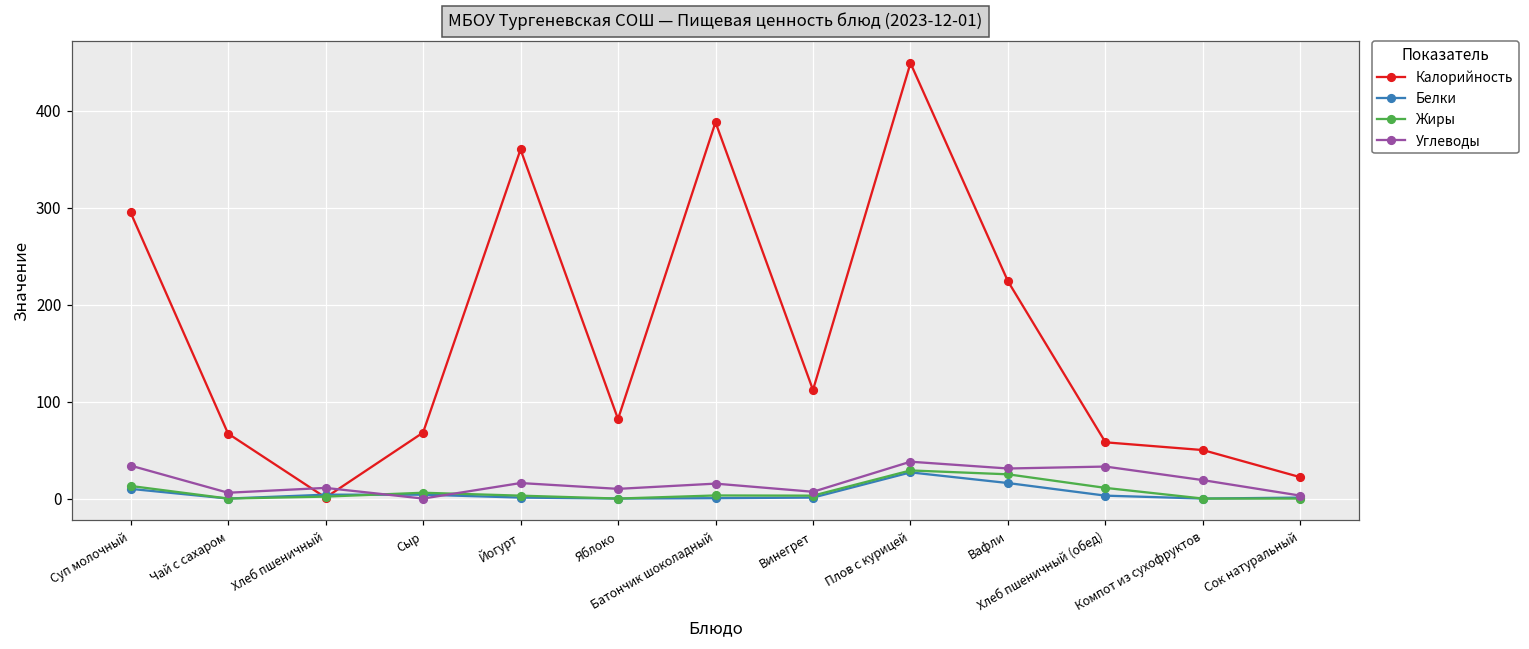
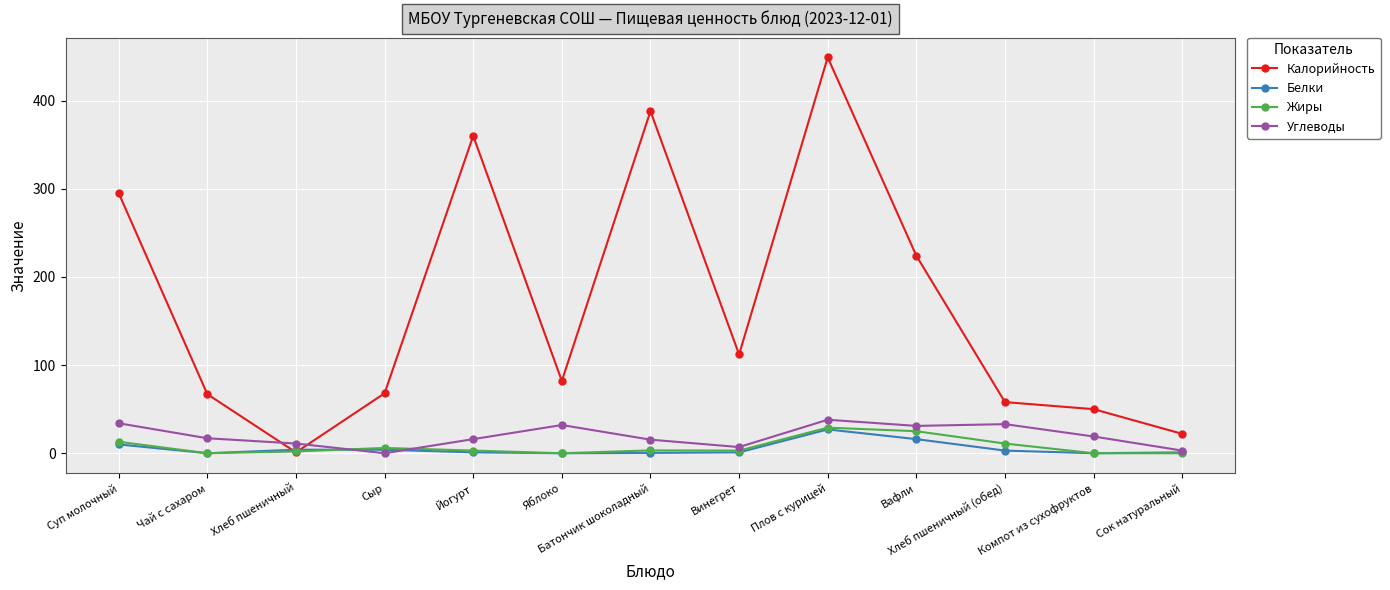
Углеводы, Чай с сахаром: 10 -> 20
Углеводы, Яблоко: 10 -> 30
